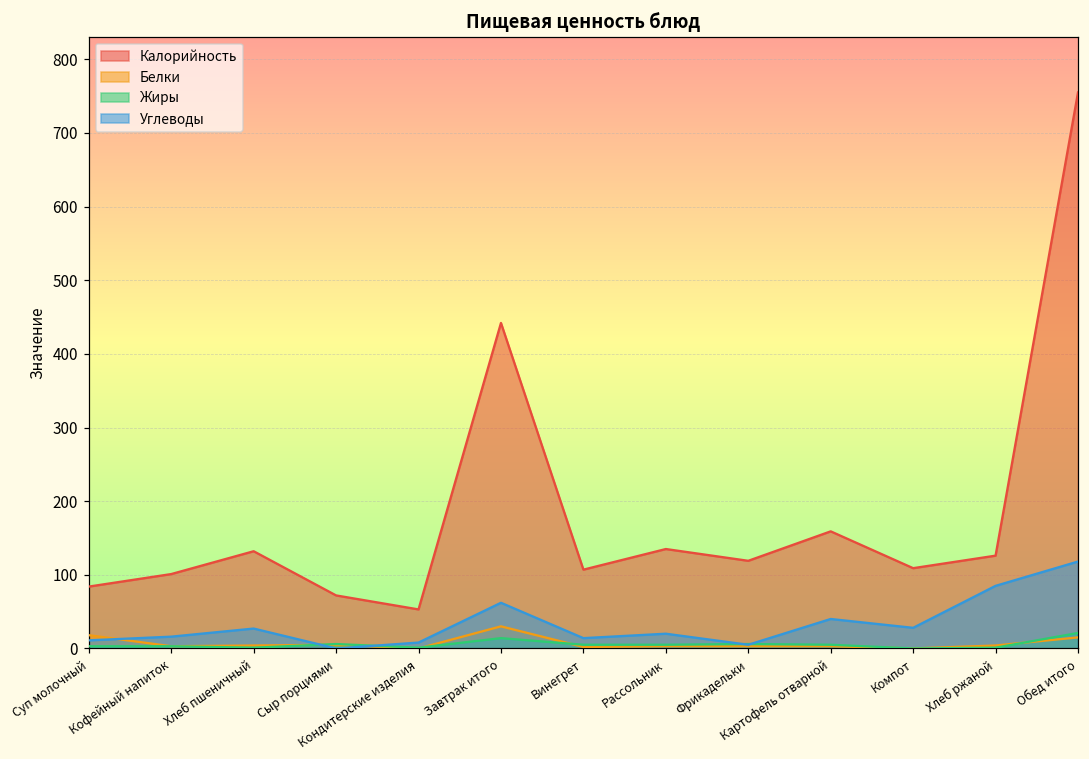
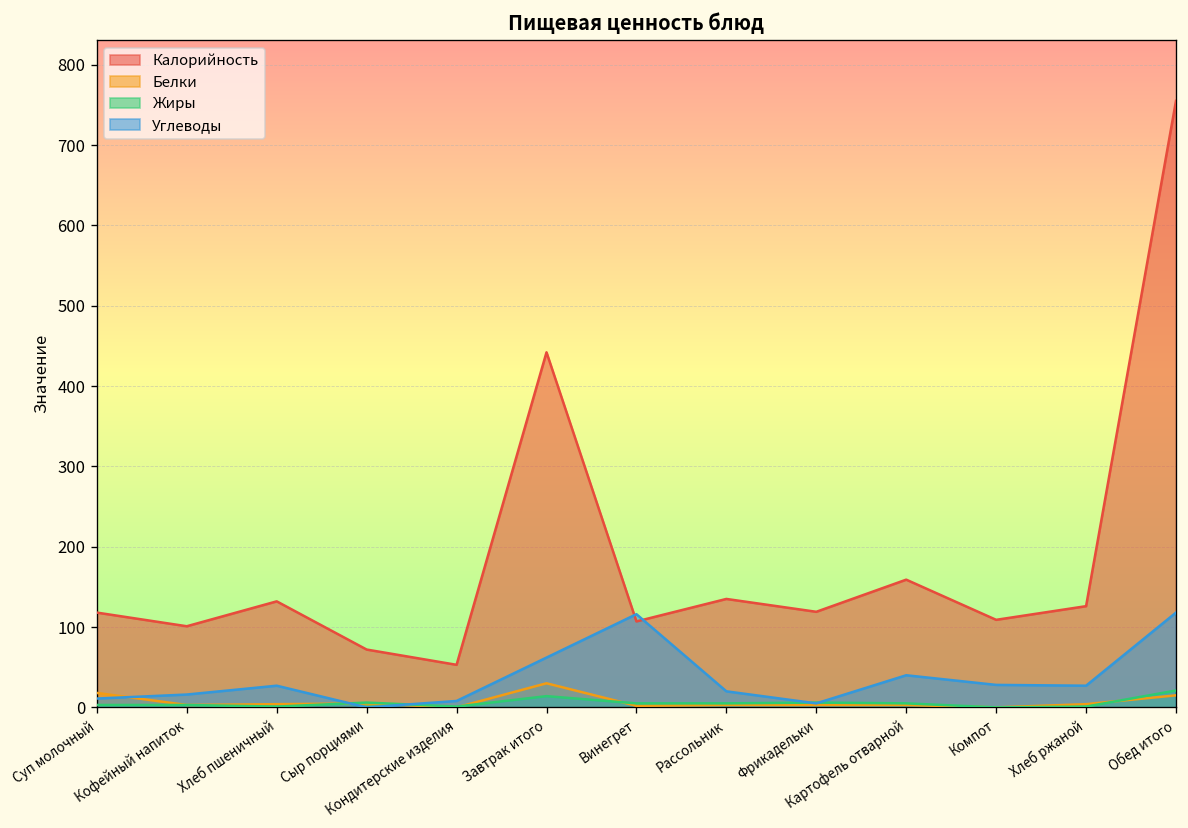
Калорийность, Суп молочный: 80 -> 120
Углеводы, Винегрет: 10 -> 120
Углеводы, Хлеб ржаной: 90 -> 30
